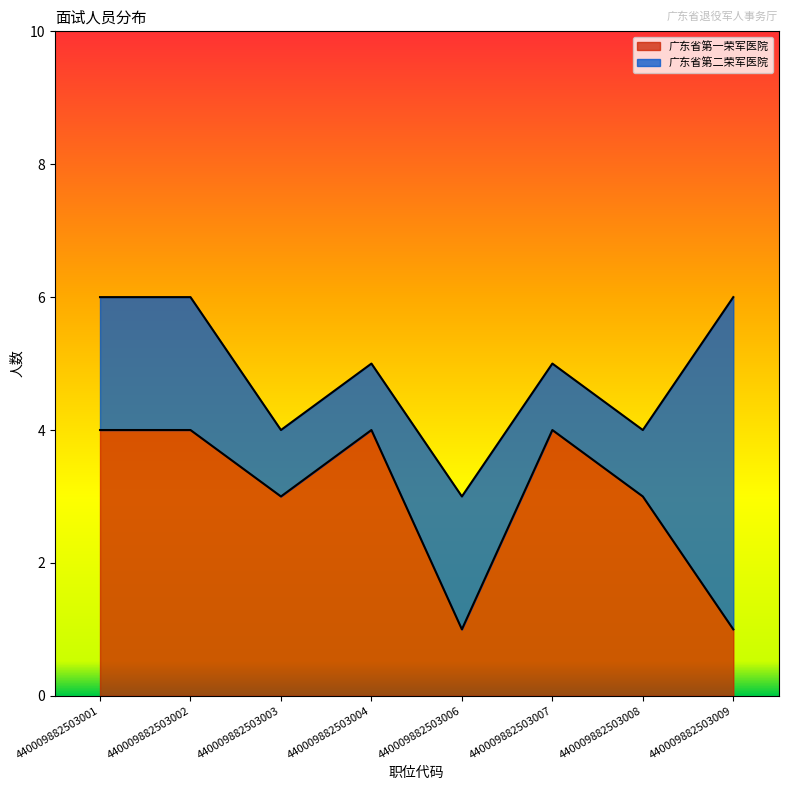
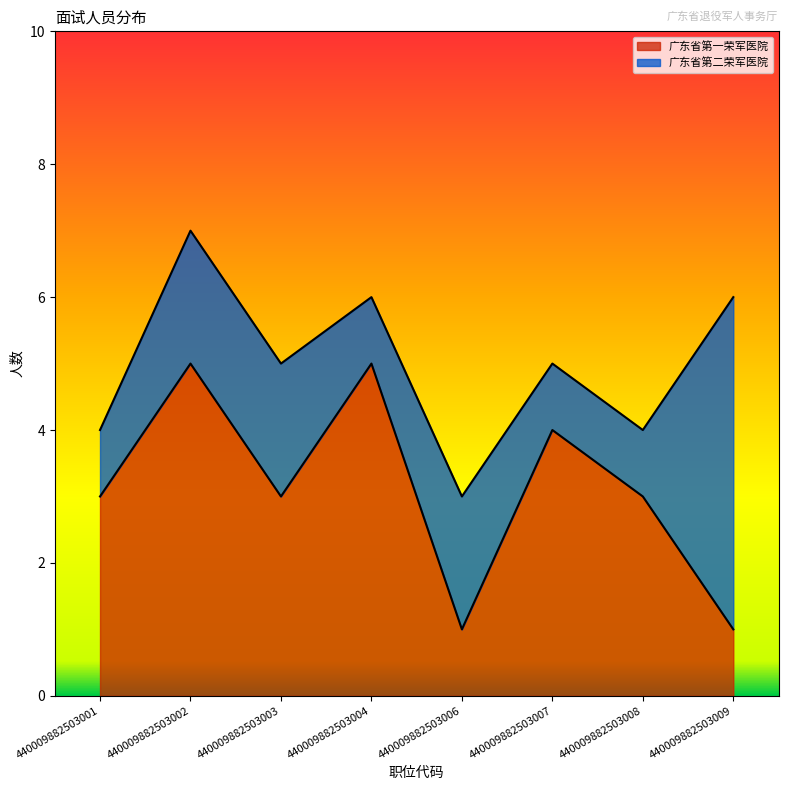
广东省第一荣军医院, 440009882503001: 4 -> 3
广东省第二荣军医院, 440009882503001: 2 -> 1
广东省第一荣军医院, 440009882503002: 4 -> 5
广东省第二荣军医院, 440009882503003: 1 -> 2
广东省第一荣军医院, 440009882503004: 4 -> 5
